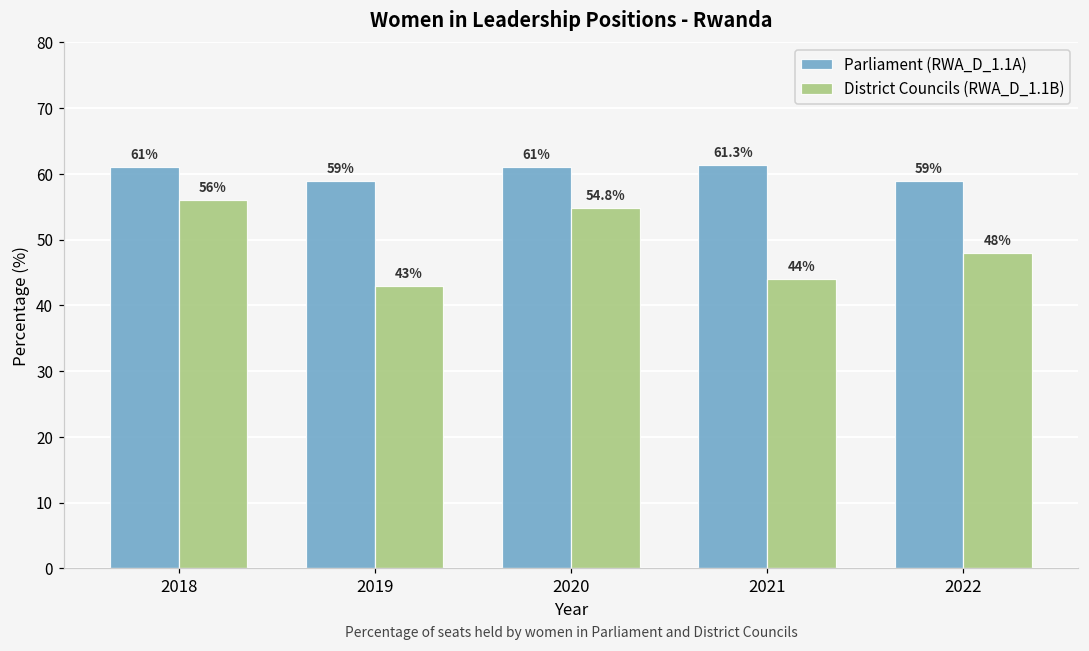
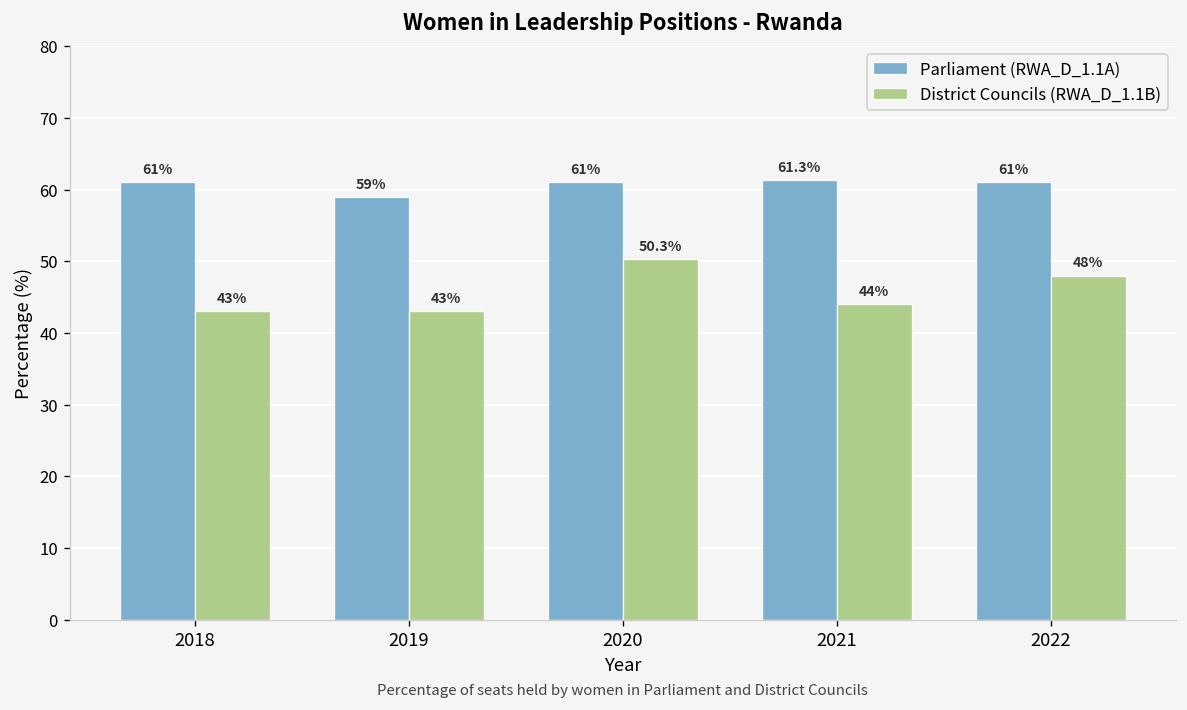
District Councils (RWA_D_1.1B), 2018: 56% -> 43%
District Councils (RWA_D_1.1B), 2020: 54.8% -> 50.3%
Parliament (RWA_D_1.1A), 2022: 59% -> 61%
